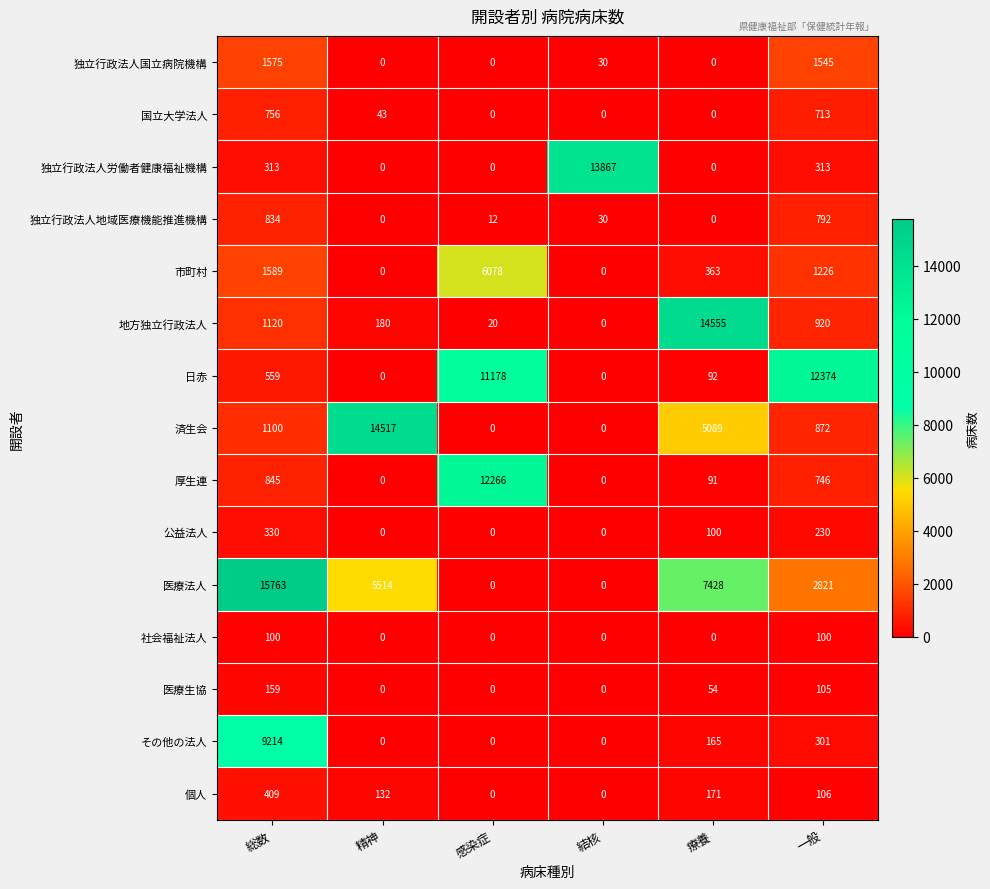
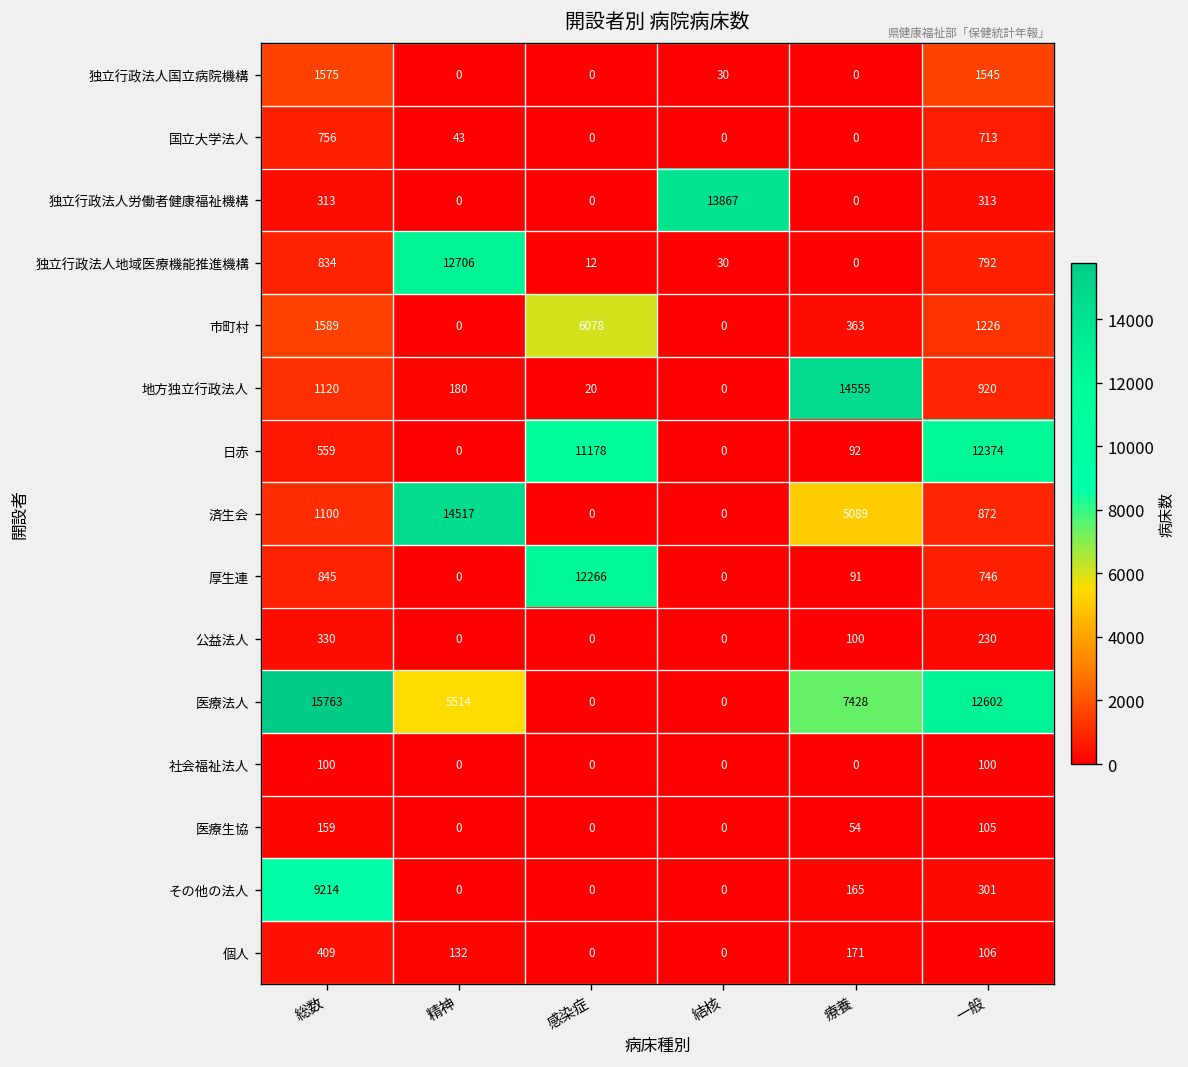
独立行政法人地域医療機能推進機構, 精神: 0 -> 12706
医療法人, 一般: 2821 -> 12602
